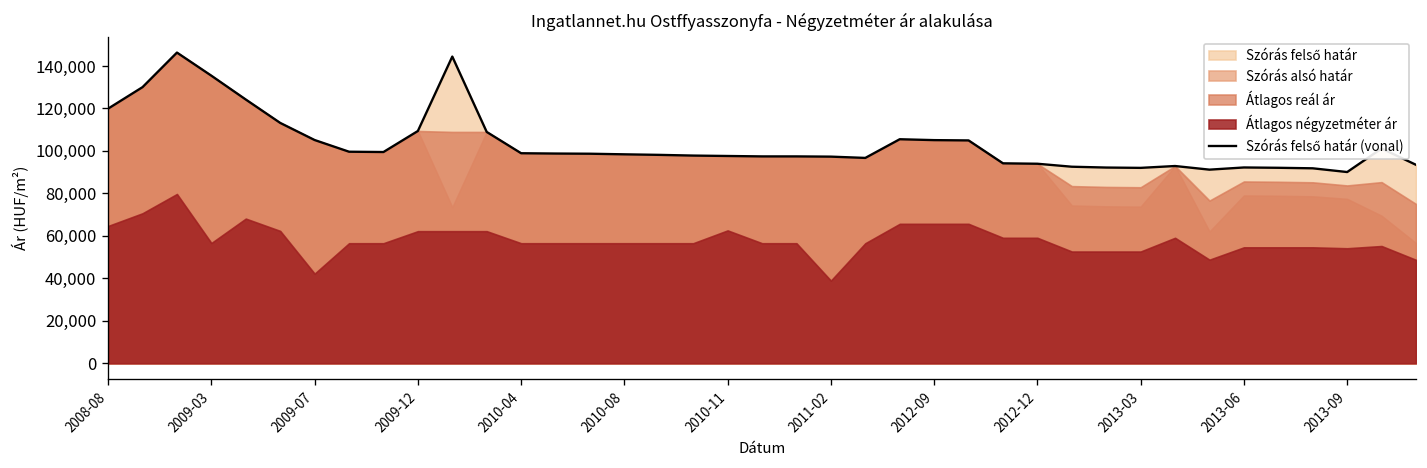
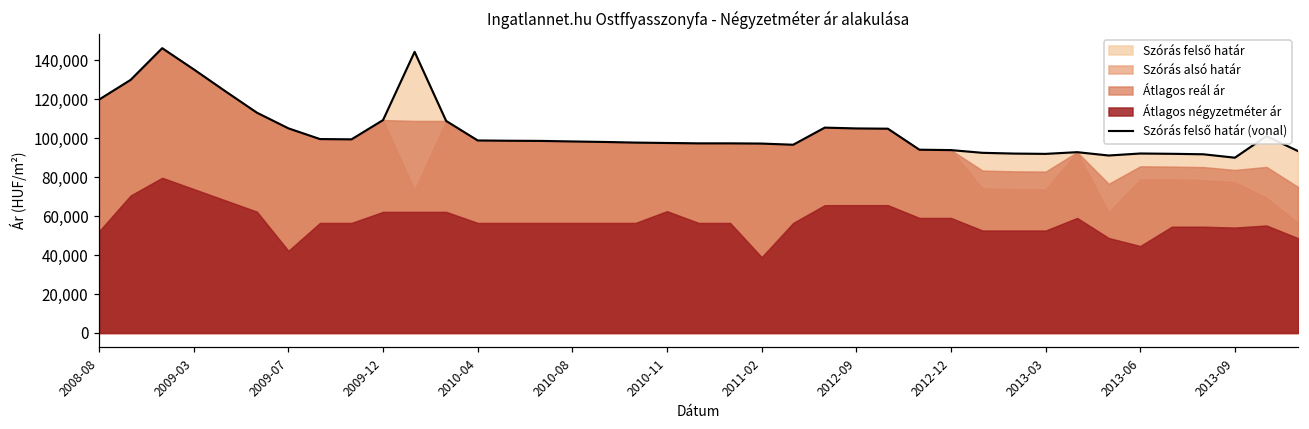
Átlagos négyzetméter ár, 2008-08: 65,000 -> 52,000
Átlagos négyzetméter ár, 2009-03: 57,000 -> 74,000
Átlagos négyzetméter ár, 2013-06: 55,000 -> 45,000
